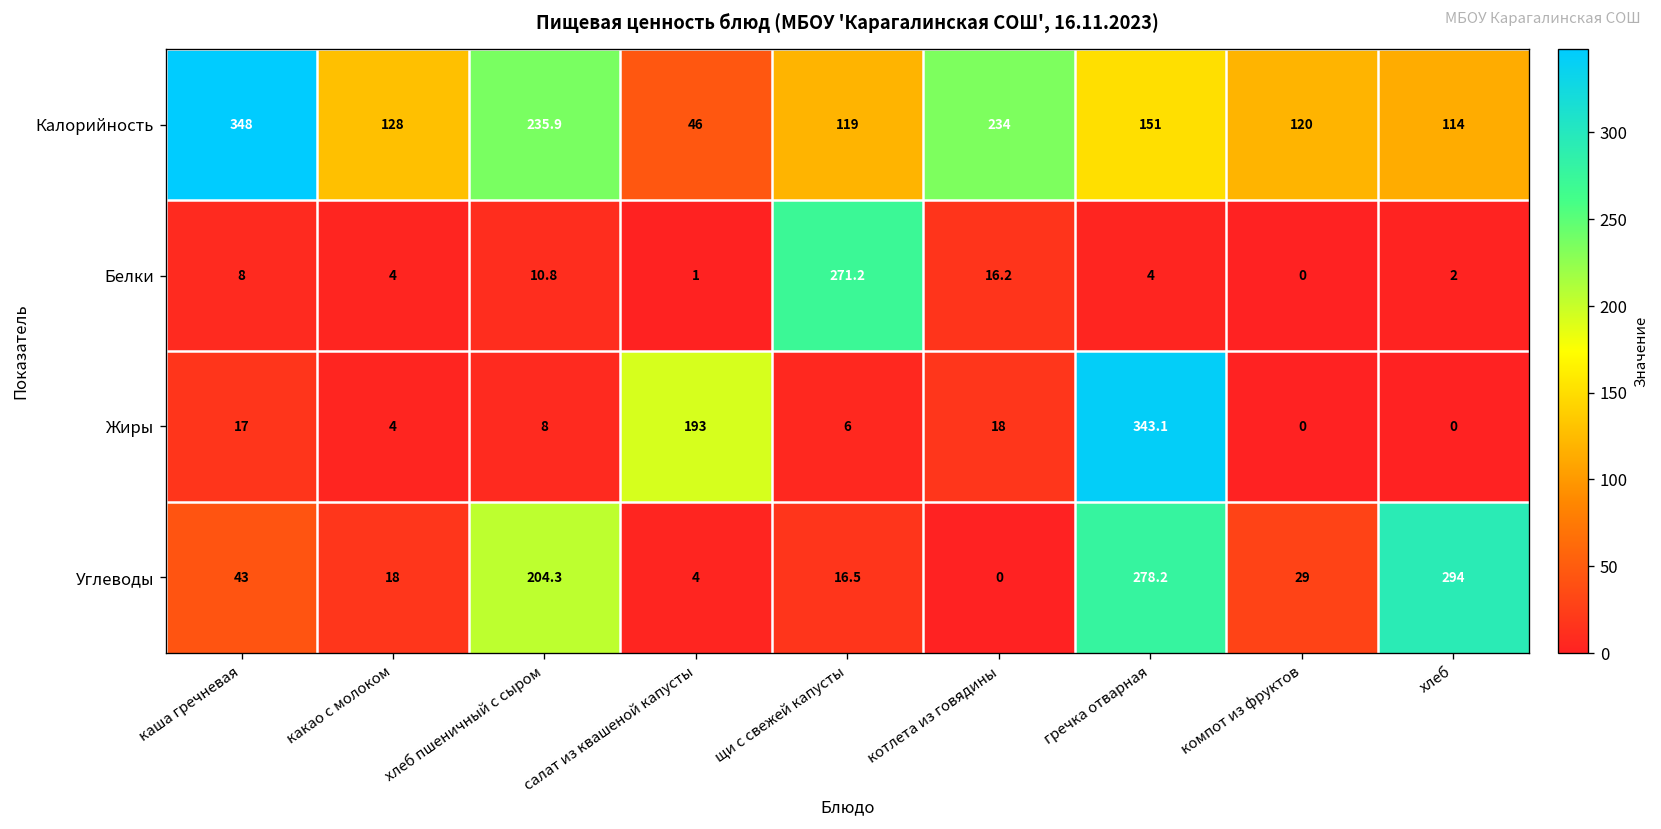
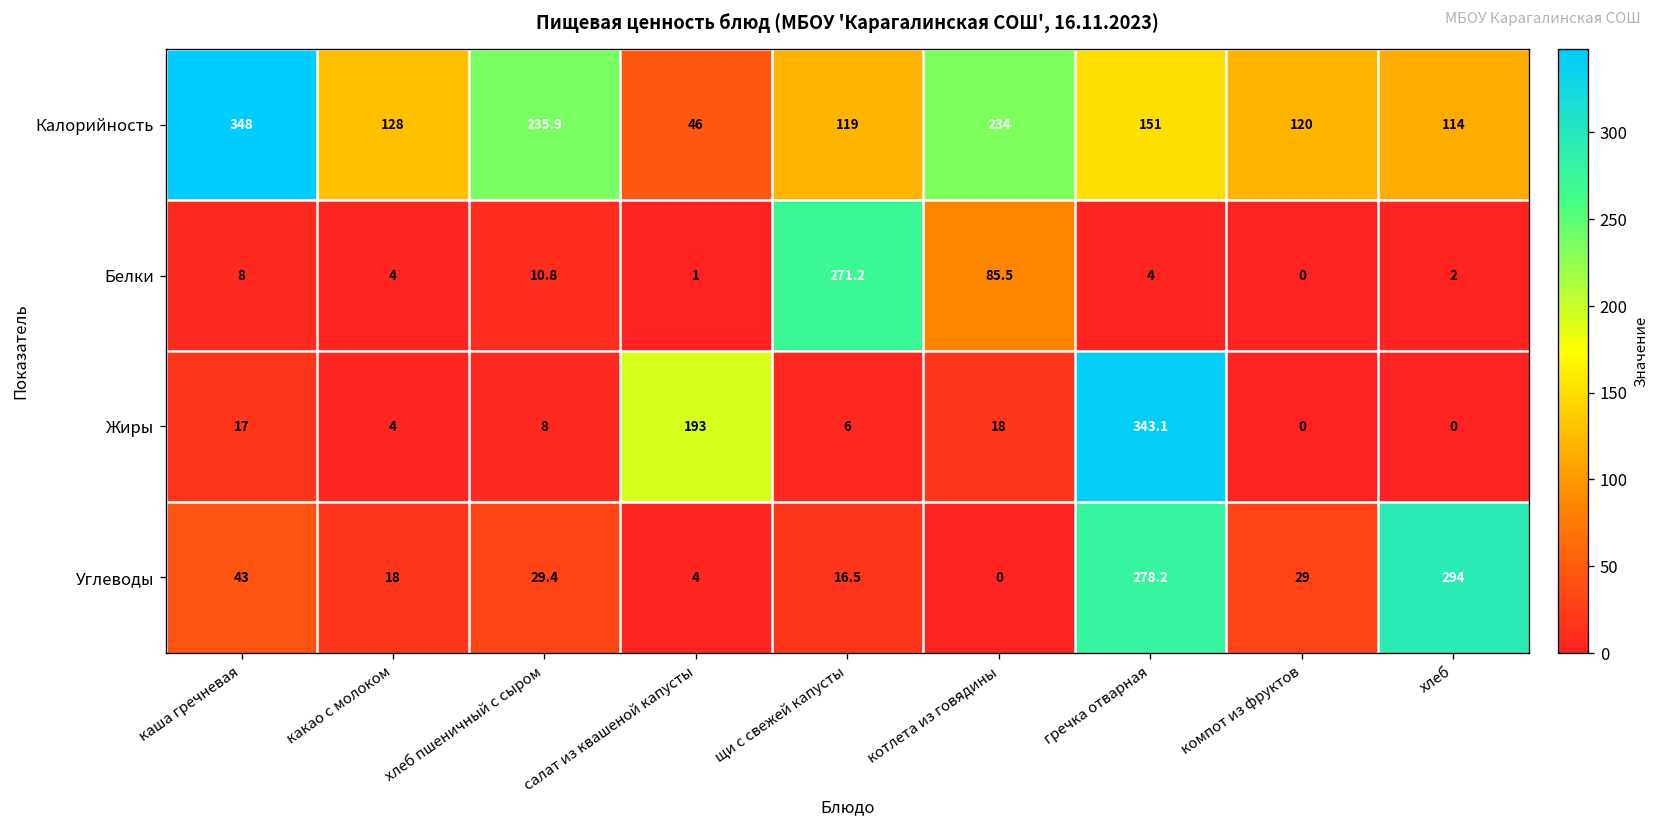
Белки, котлета из говядины: 16.2 -> 85.5
Углеводы, хлеб пшеничный с сыром: 204.3 -> 29.4
